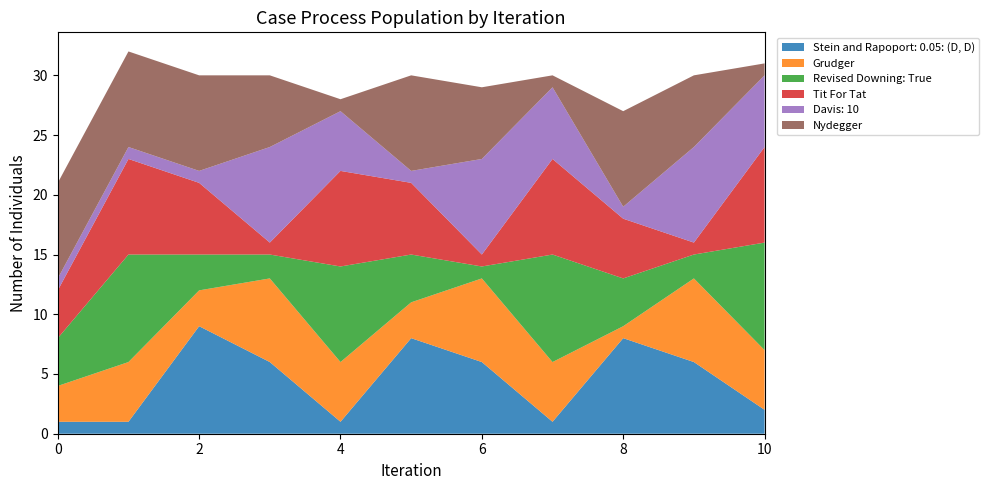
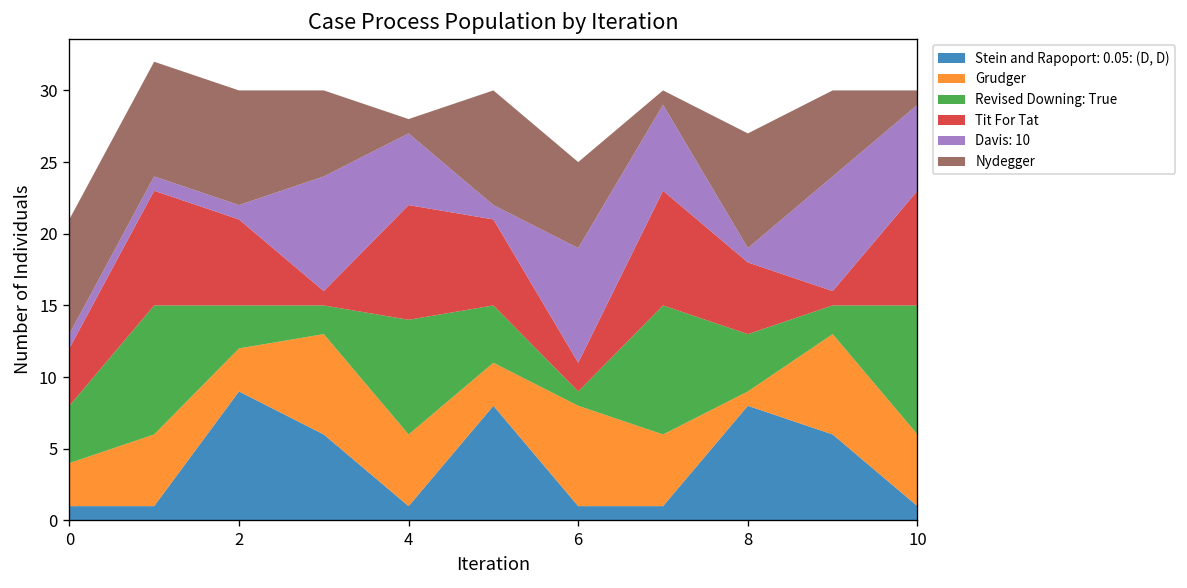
Stein and Rapoport: 0.05: (D, D), 6: 6 -> 1
Tit For Tat, 6: 1 -> 2
Stein and Rapoport: 0.05: (D, D), 10: 2 -> 1
